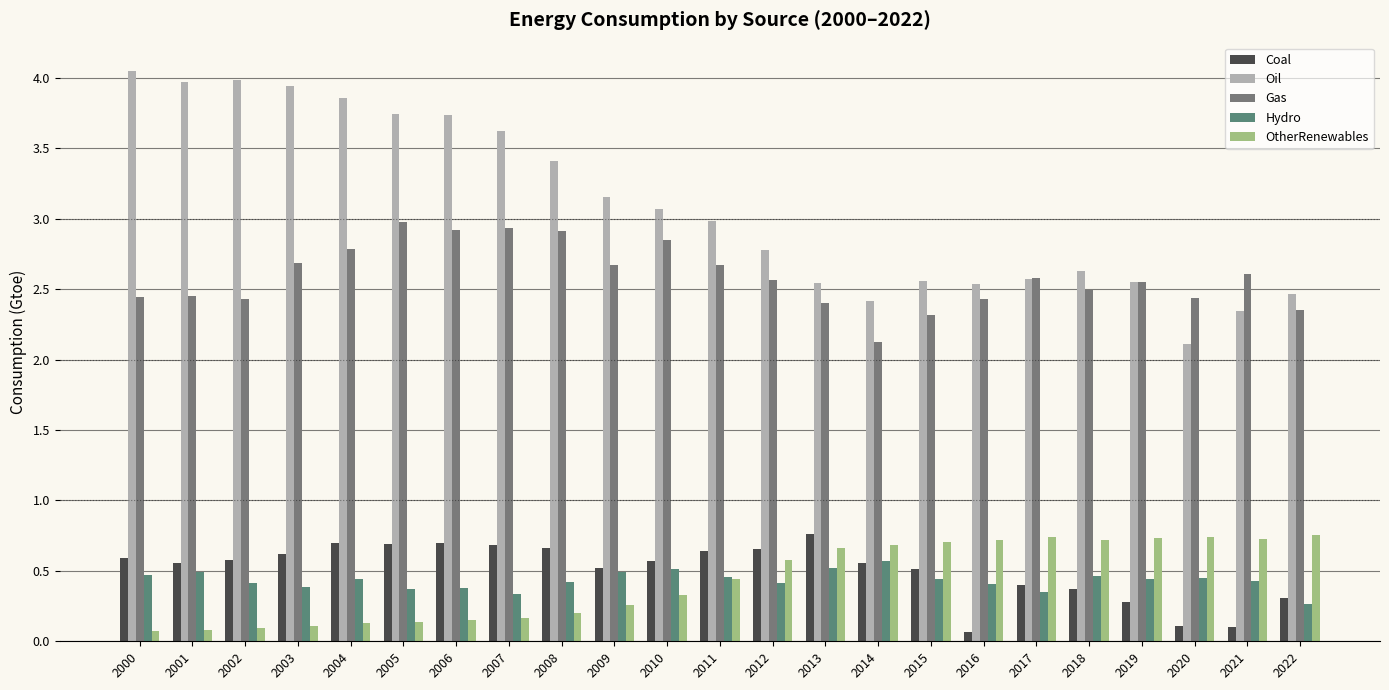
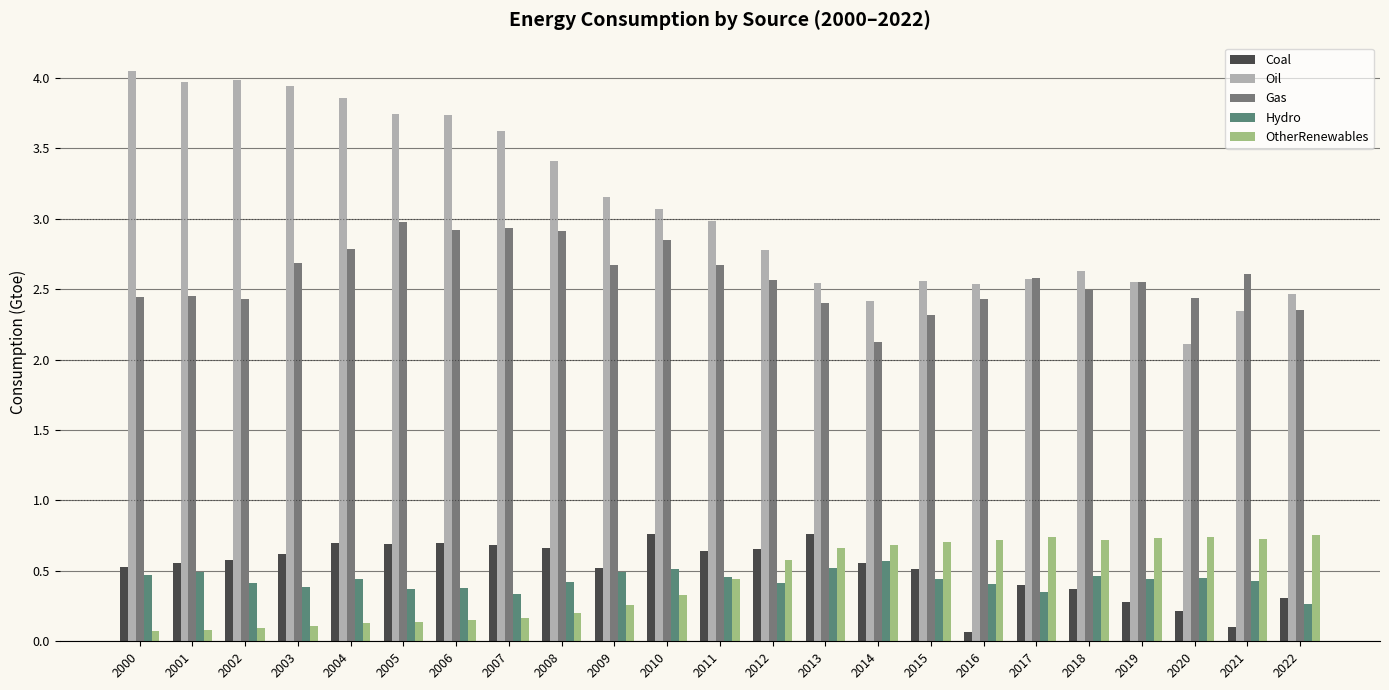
Coal, 2000: 0.59 -> 0.52
Coal, 2010: 0.57 -> 0.76
Coal, 2020: 0.11 -> 0.21
